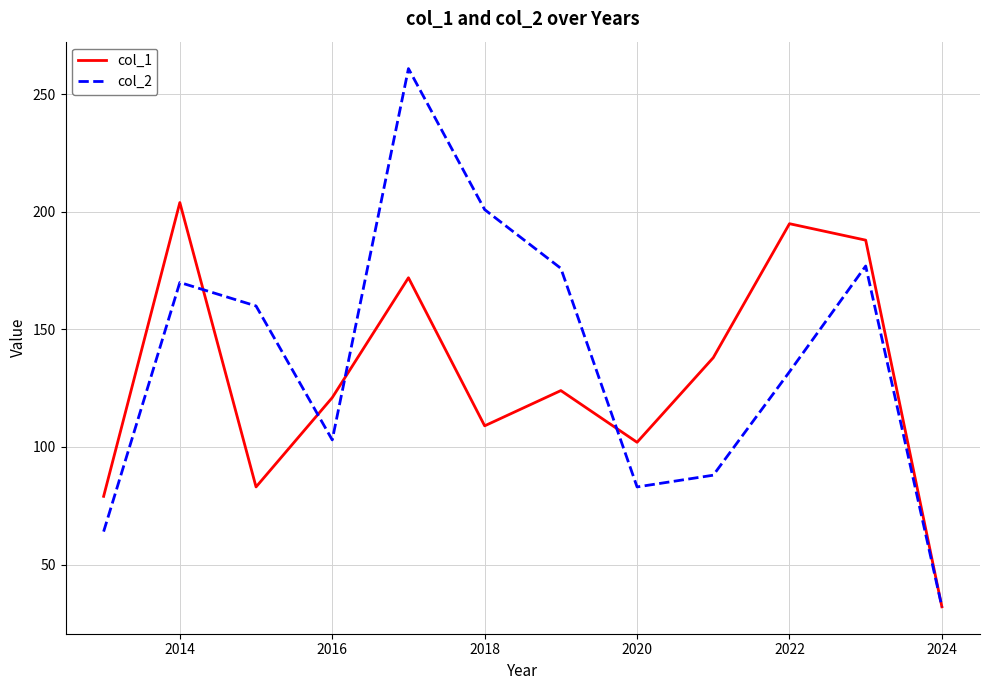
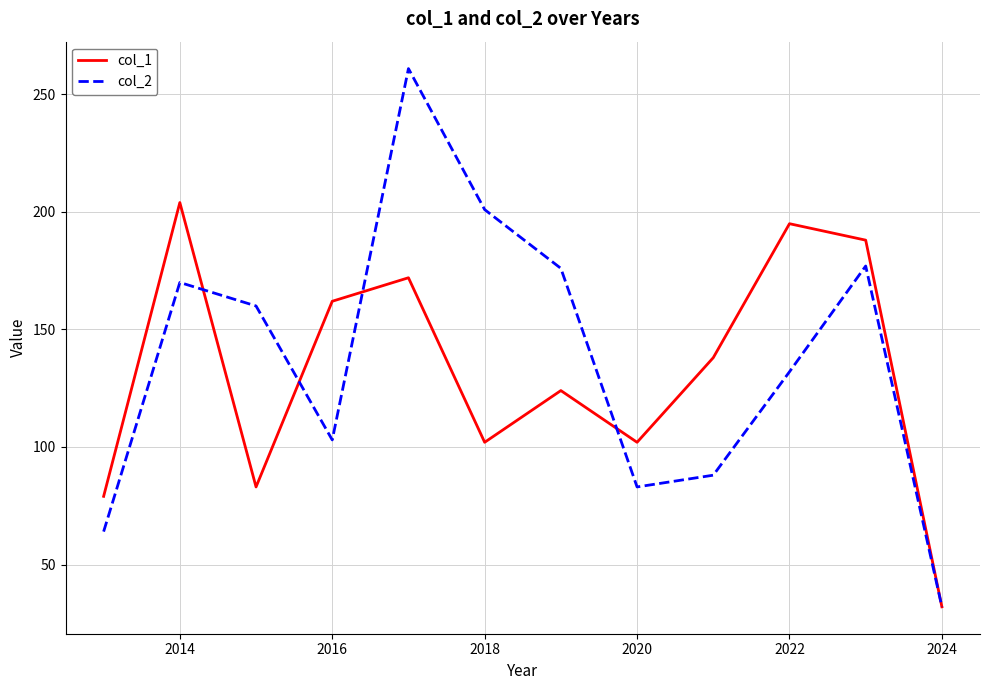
col_1, 2016: 121 -> 162
col_1, 2018: 109 -> 102
